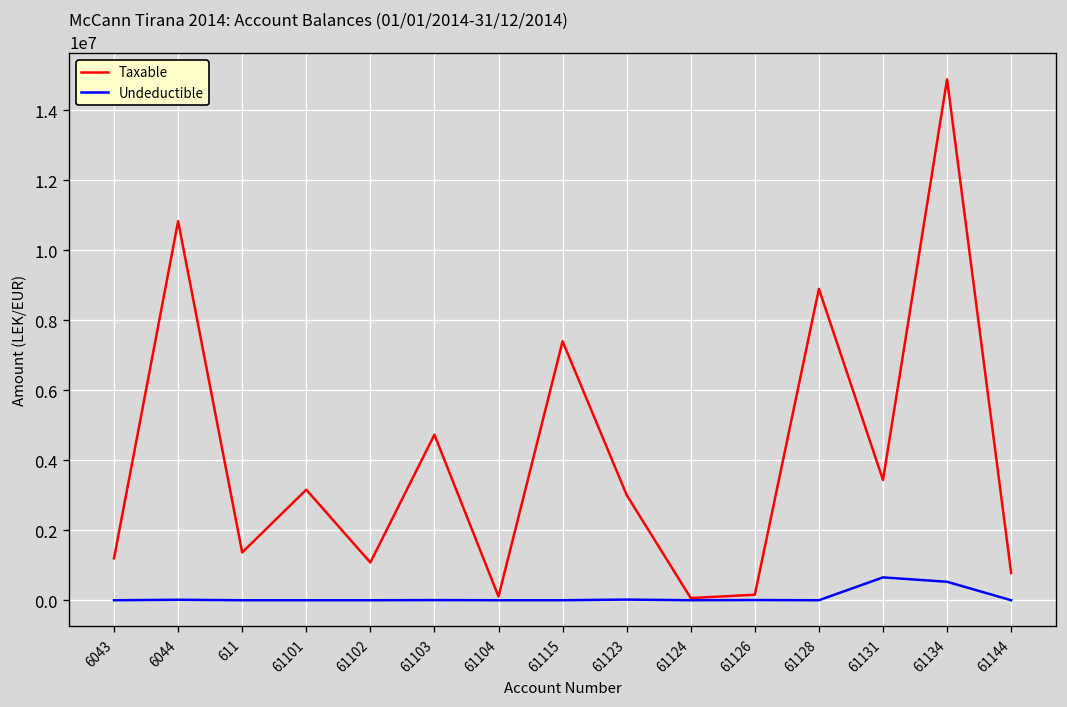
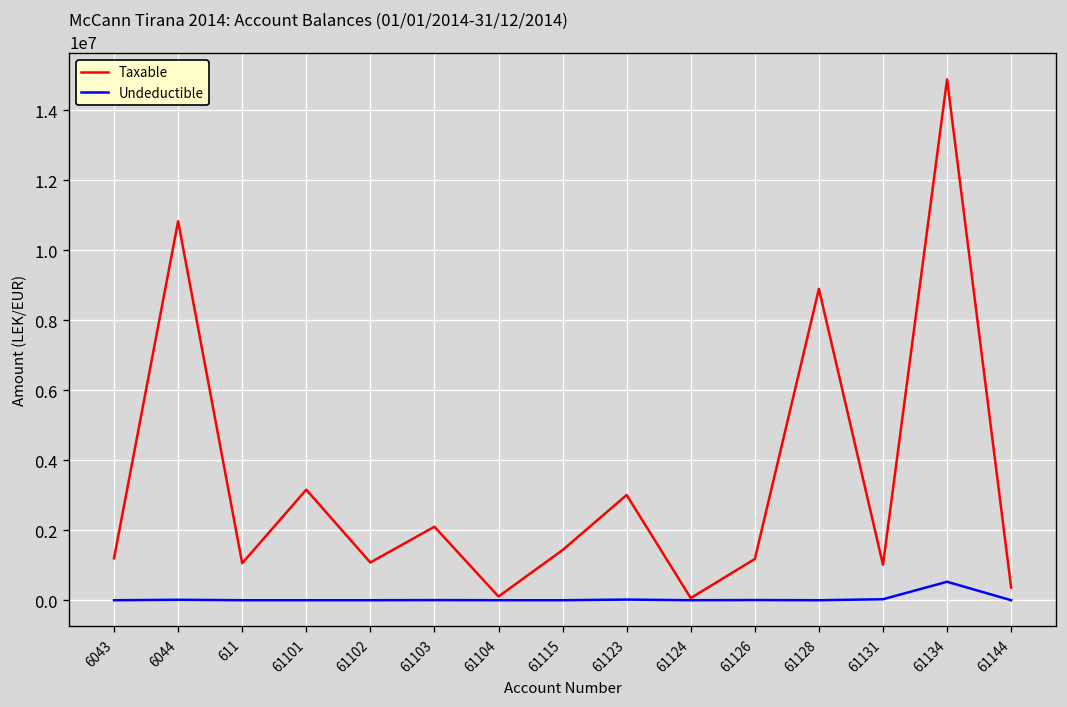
Taxable, 611: 1400000 -> 1100000
Taxable, 61103: 4700000 -> 2100000
Taxable, 61115: 7400000 -> 1400000
Taxable, 61126: 200000 -> 1200000
Taxable, 61131: 3400000 -> 1000000
Undeductible, 61131: 700000 -> 0
Taxable, 61144: 800000 -> 400000
